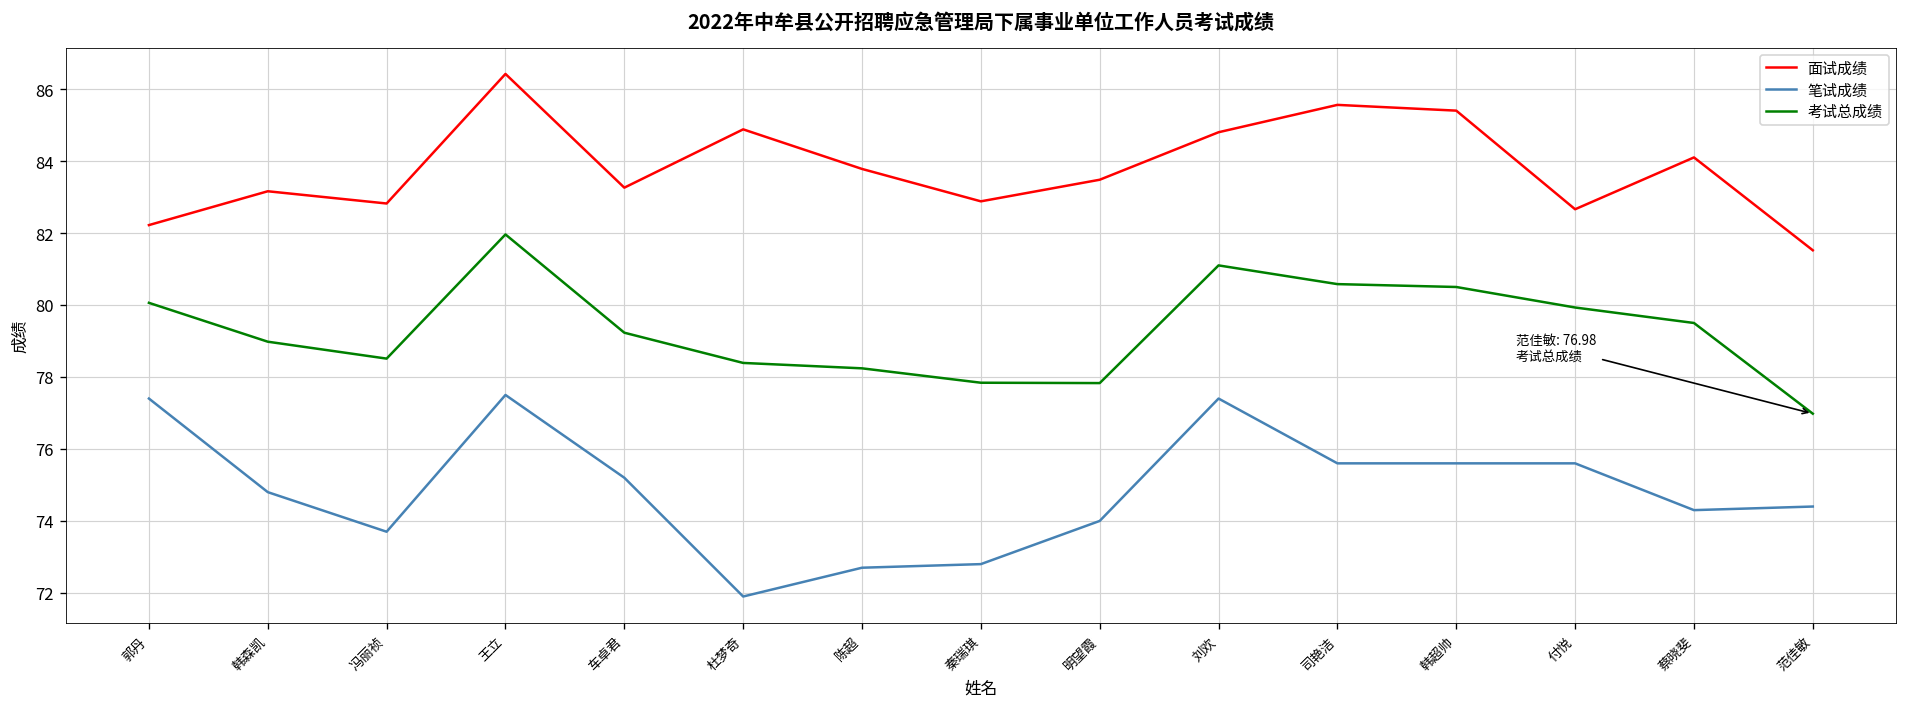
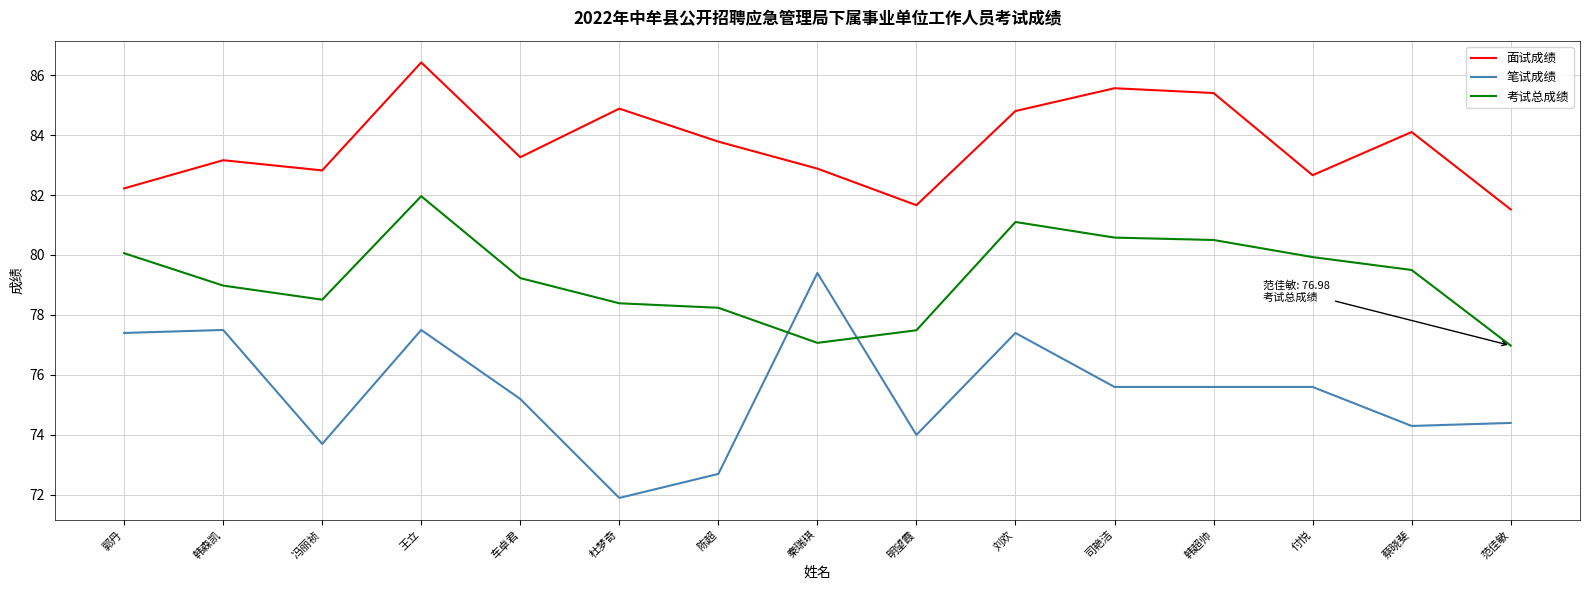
笔试成绩, 韩森凯: 74.8 -> 77.5
笔试成绩, 秦瑞琪: 72.8 -> 79.4
考试总成绩, 秦瑞琪: 77.8 -> 77.1
面试成绩, 明望霞: 83.5 -> 81.7
考试总成绩, 明望霞: 77.8 -> 77.5
